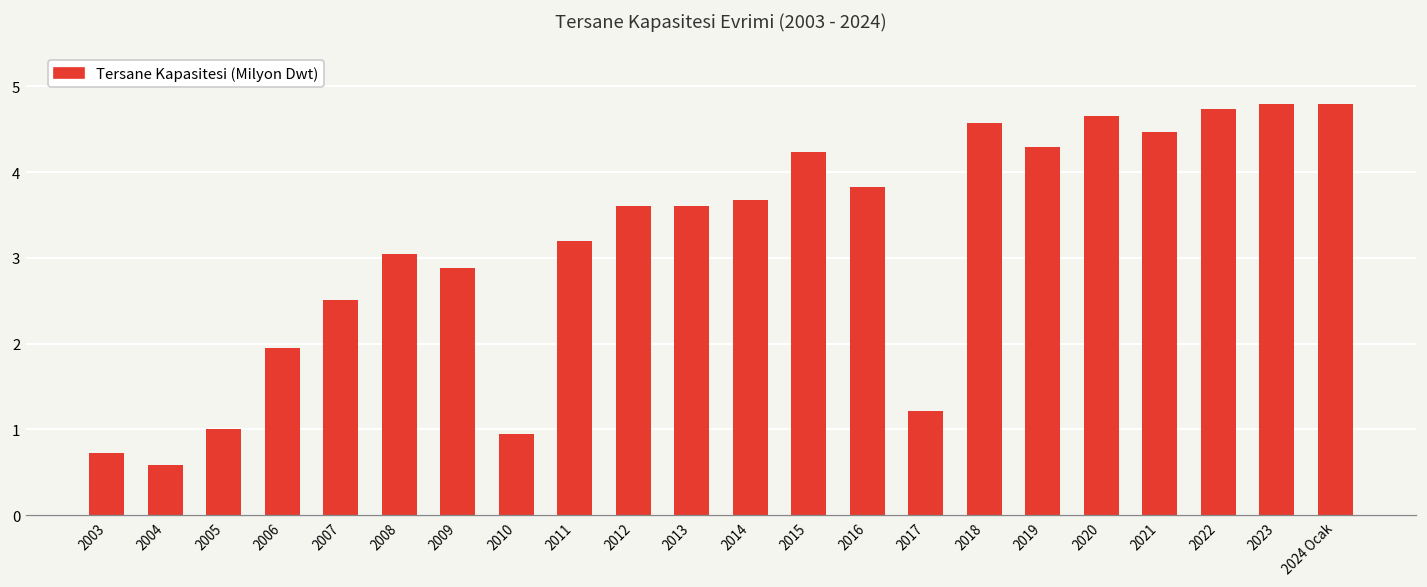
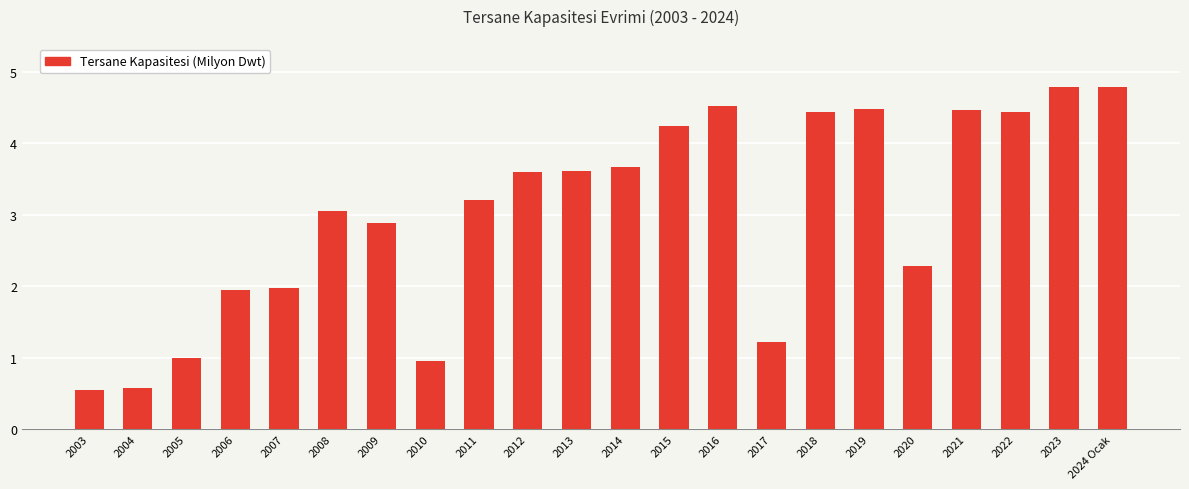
2003: 0.7 -> 0.6
2007: 2.5 -> 2.0
2016: 3.8 -> 4.5
2018: 4.6 -> 4.4
2019: 4.3 -> 4.5
2020: 4.7 -> 2.3
2022: 4.7 -> 4.4
